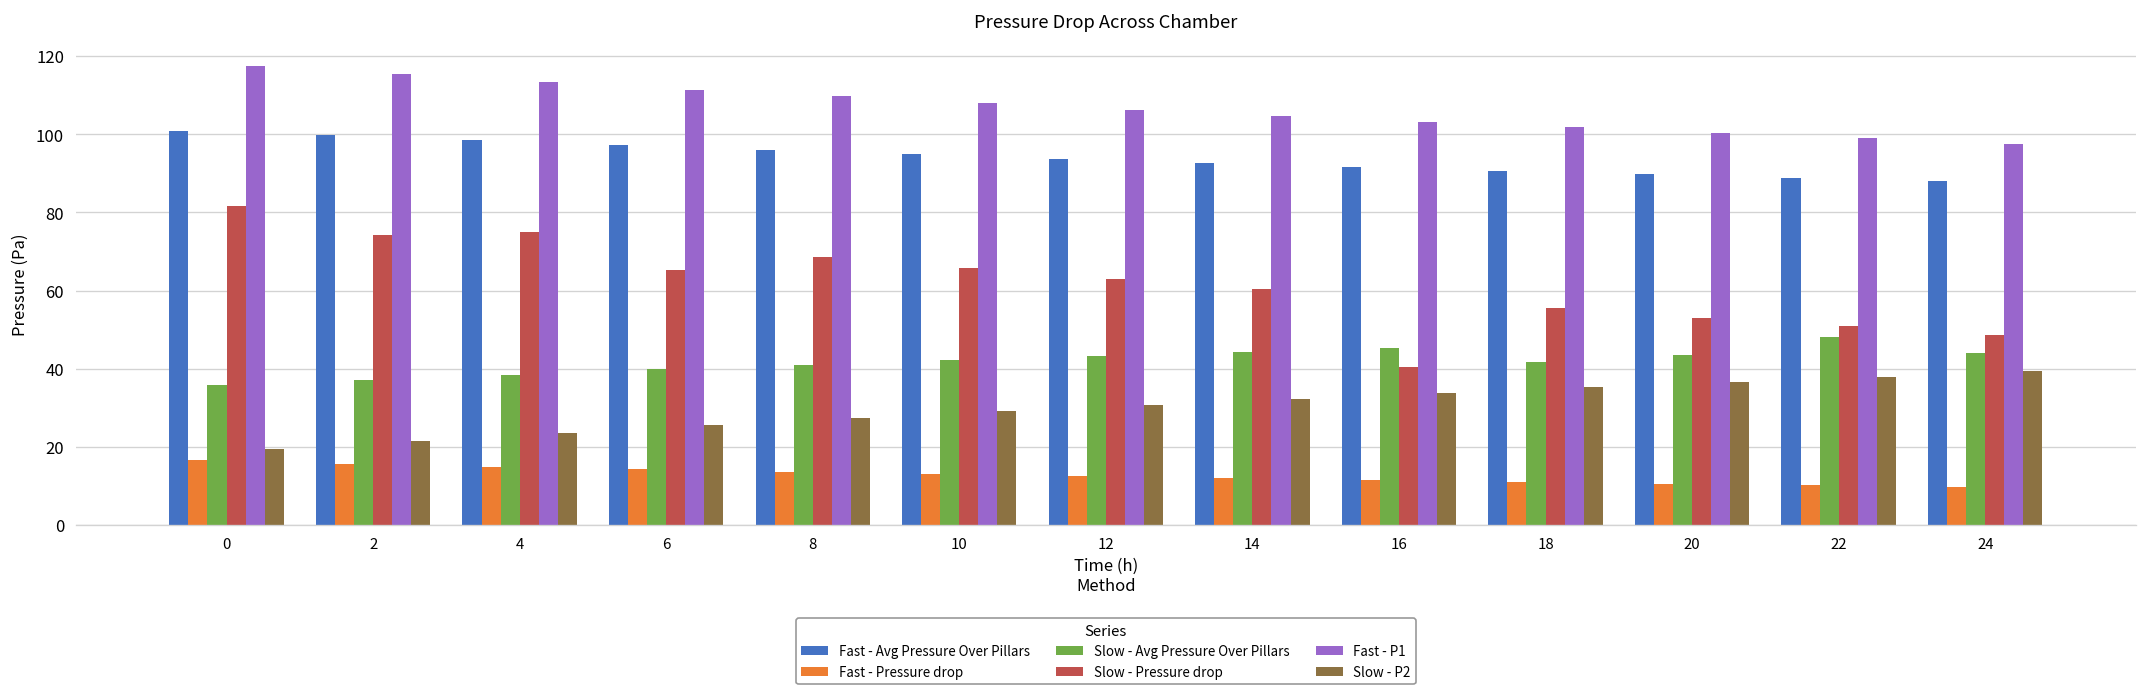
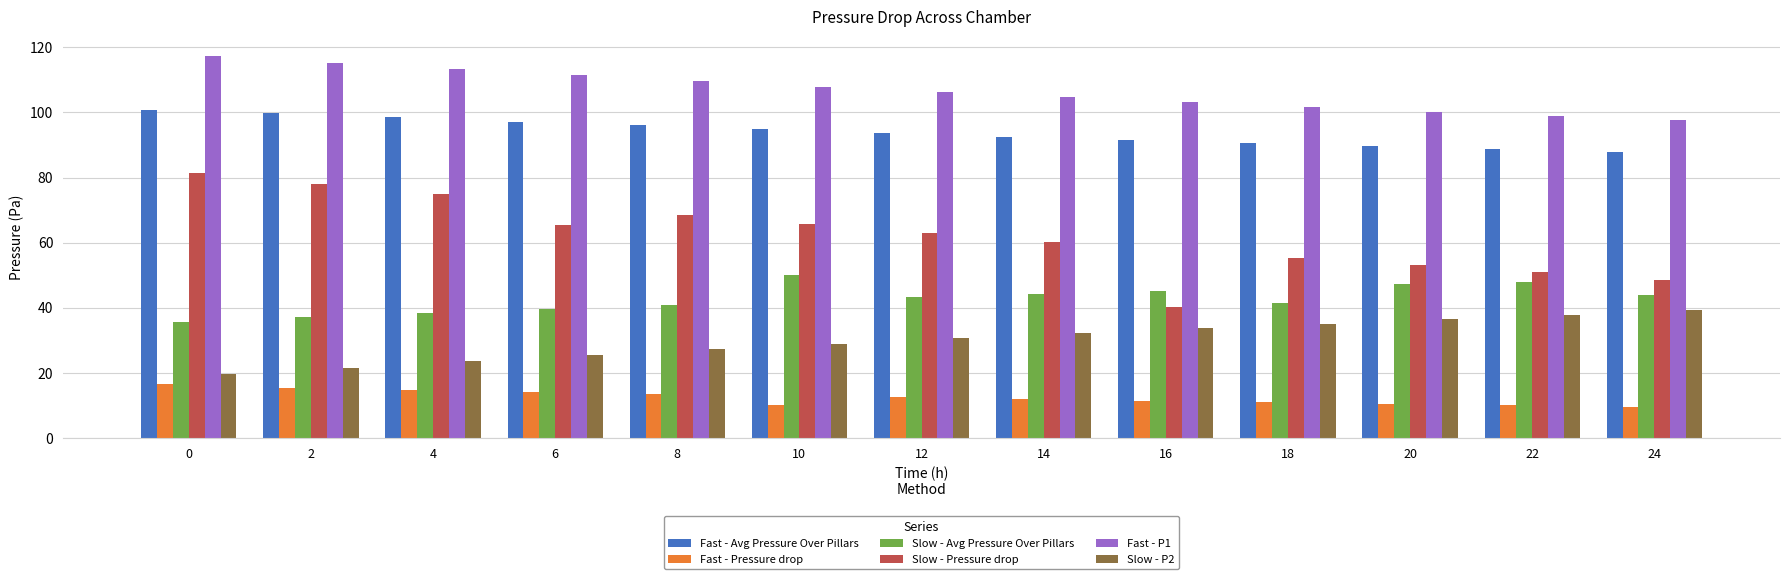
Slow - Pressure drop, 2: 74 -> 78
Fast - Pressure drop, 10: 13 -> 10
Slow - Avg Pressure Over Pillars, 10: 42 -> 50
Slow - Avg Pressure Over Pillars, 20: 44 -> 47
